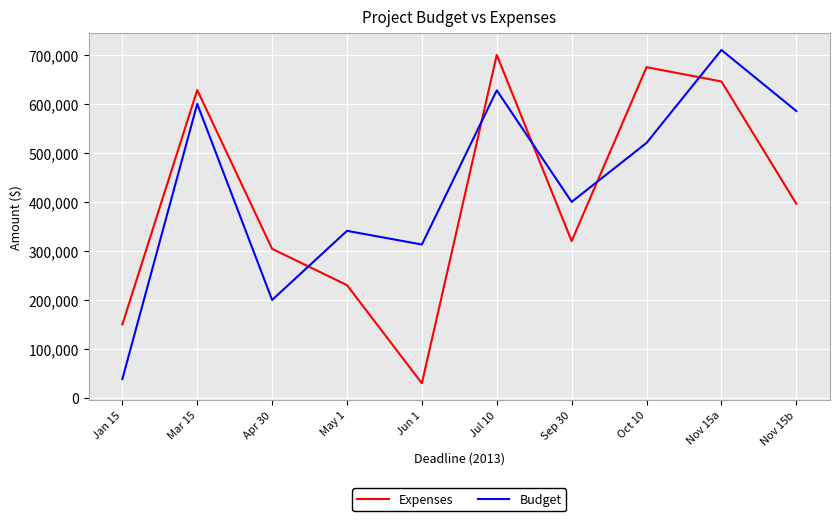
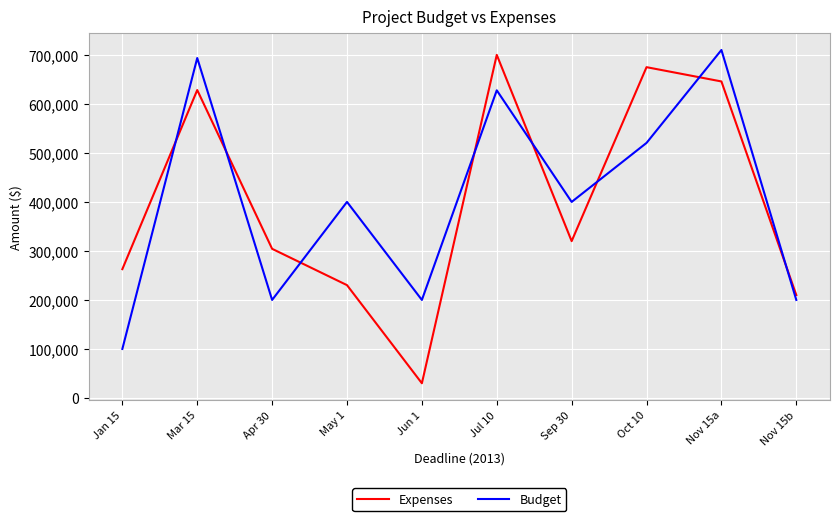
Expenses, Jan 15: 150,000 -> 260,000
Budget, Jan 15: 40,000 -> 100,000
Budget, Mar 15: 600,000 -> 690,000
Budget, May 1: 340,000 -> 400,000
Budget, Jun 1: 310,000 -> 200,000
Expenses, Nov 15b: 400,000 -> 210,000
Budget, Nov 15b: 590,000 -> 200,000
